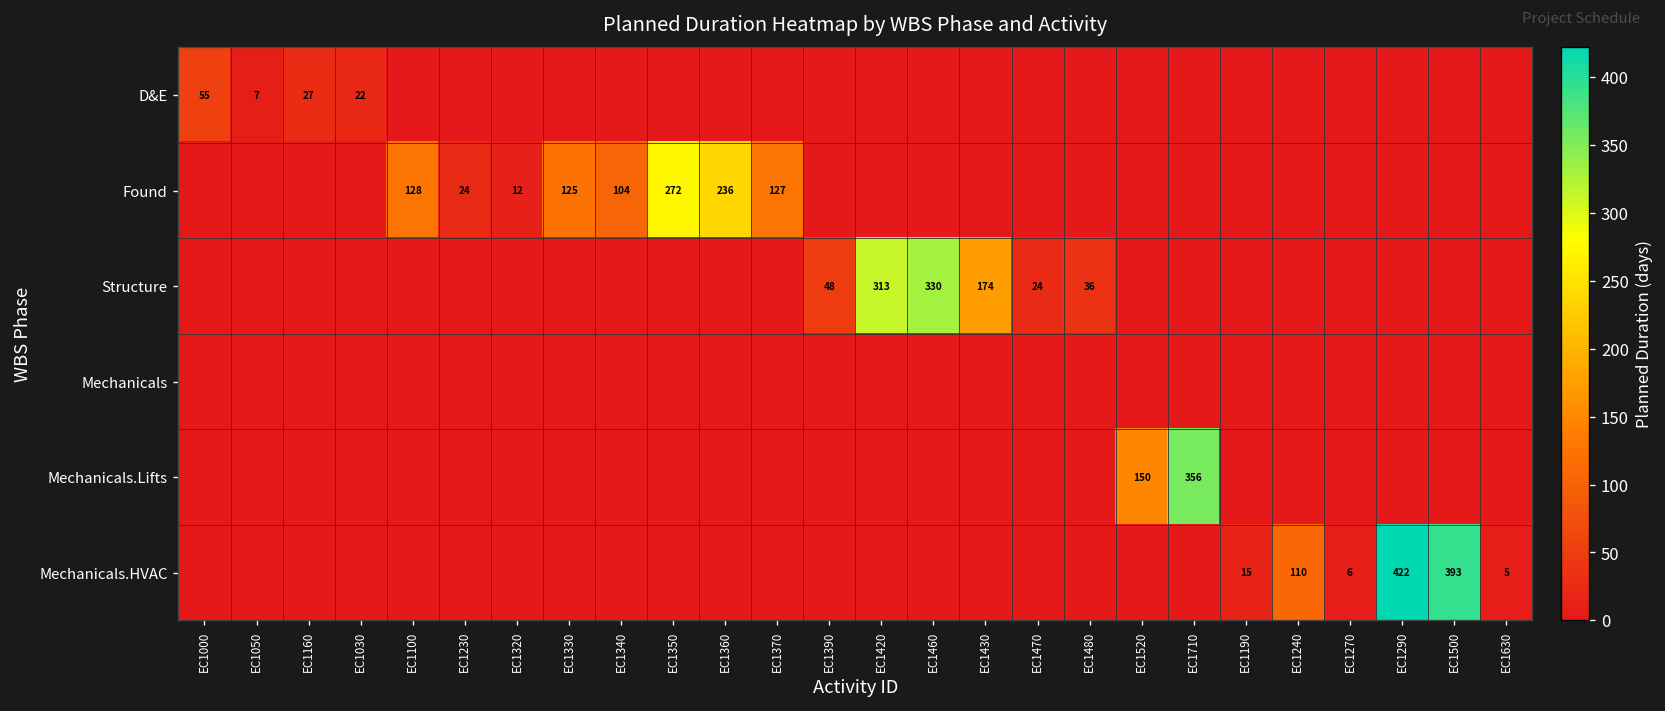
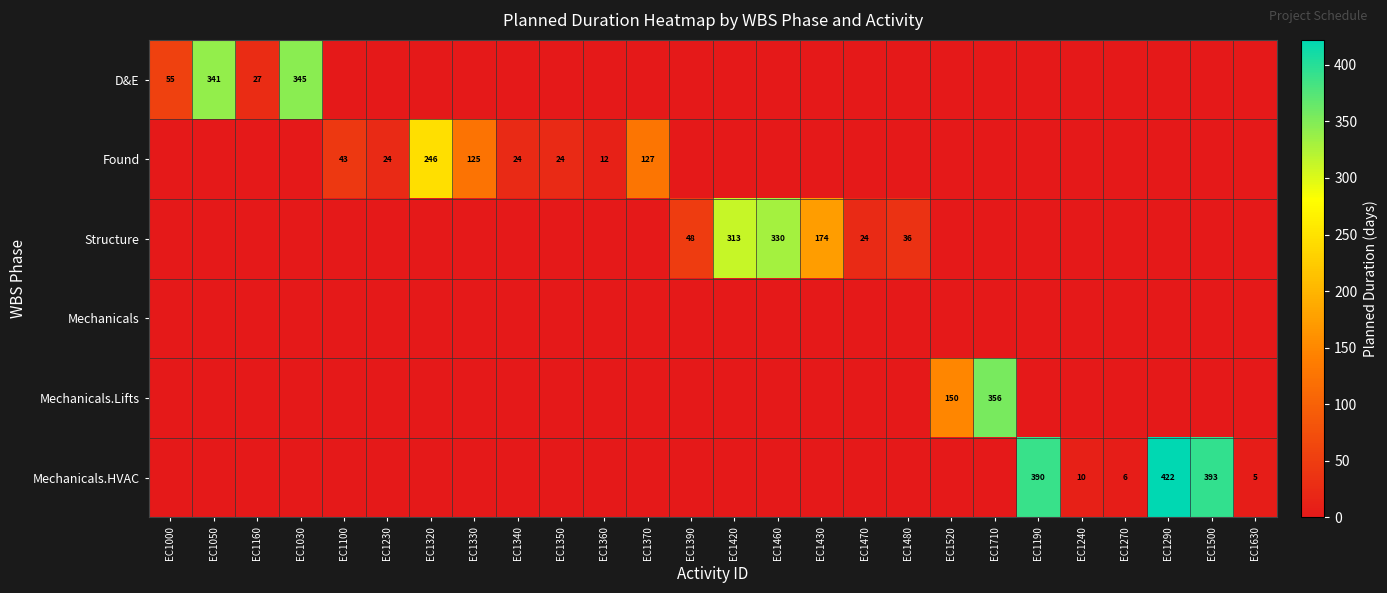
D&E, EC1050: 7 -> 341
D&E, EC1030: 22 -> 345
Found, EC1100: 128 -> 43
Found, EC1320: 12 -> 246
Found, EC1340: 104 -> 24
Found, EC1350: 272 -> 24
Found, EC1360: 236 -> 12
Mechanicals.HVAC, EC1190: 15 -> 390
Mechanicals.HVAC, EC1240: 110 -> 10
